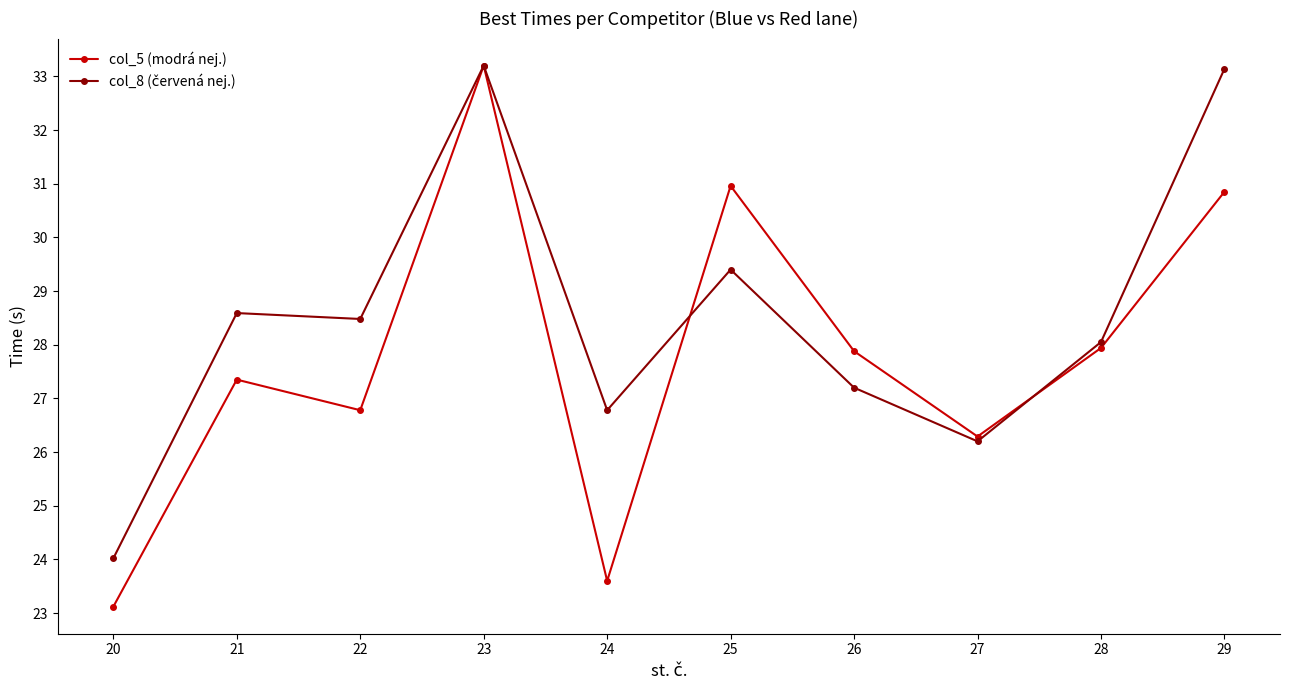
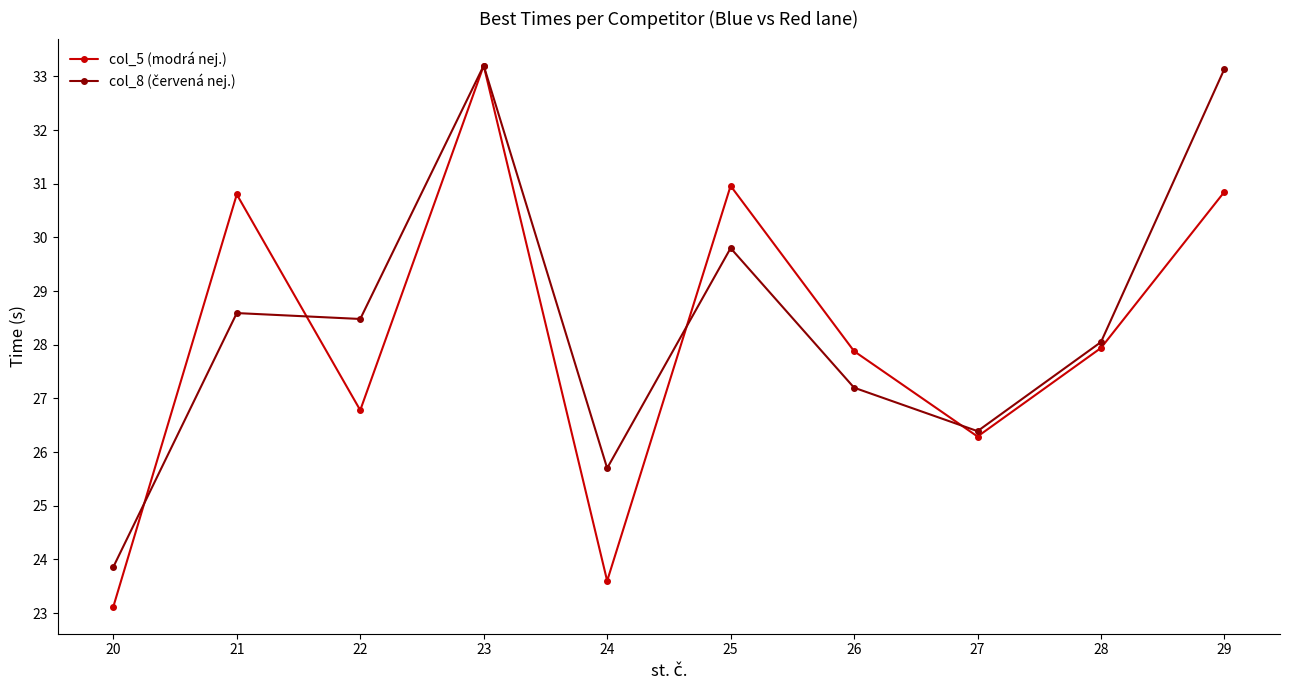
col_8 (červená nej.), 20: 24.0 -> 23.9
col_5 (modrá nej.), 21: 27.4 -> 30.8
col_8 (červená nej.), 24: 26.8 -> 25.7
col_8 (červená nej.), 25: 29.4 -> 29.8
col_8 (červená nej.), 27: 26.2 -> 26.4
